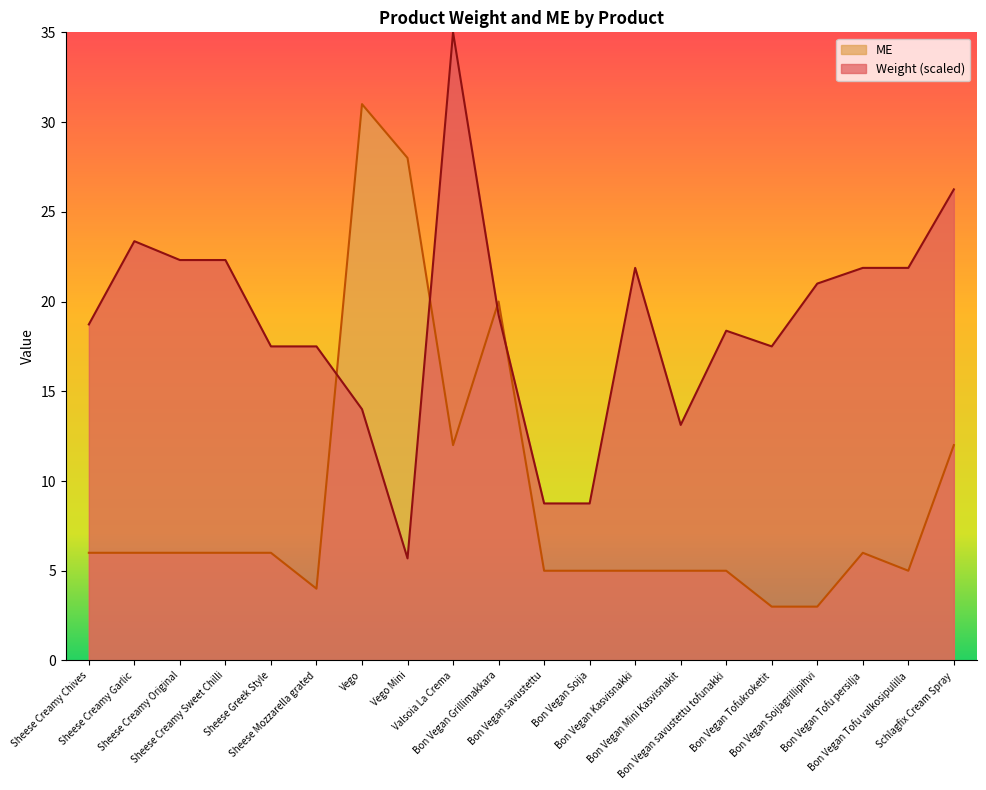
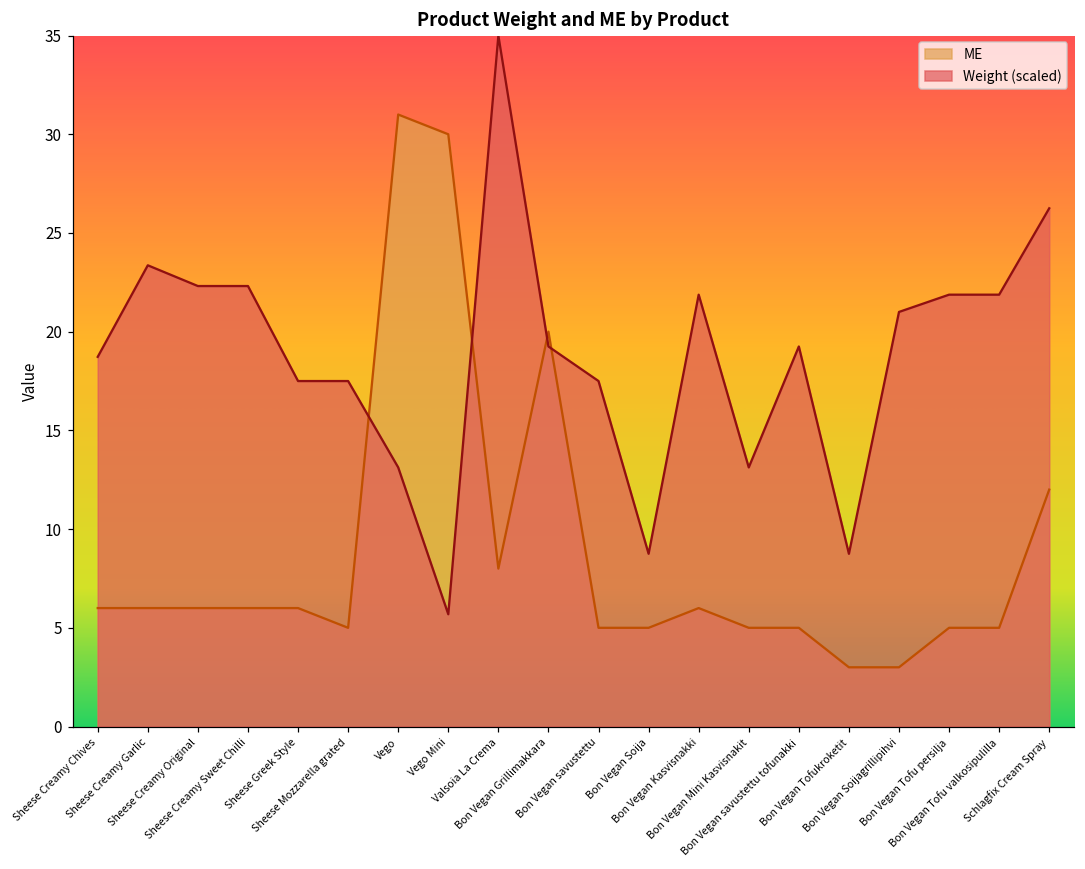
ME, Sheese Mozzarella grated: 4 -> 5
Weight (scaled), Vego: 14.0 -> 13.1
ME, Vego Mini: 28 -> 30
ME, Valsoia La Crema: 12 -> 8
Weight (scaled), Bon Vegan savustettu: 8.8 -> 17.5
ME, Bon Vegan Kasvisnakki: 5 -> 6
Weight (scaled), Bon Vegan savustettu tofunakki: 18.4 -> 19.3
Weight (scaled), Bon Vegan Tofukroketit: 17.5 -> 8.8
ME, Bon Vegan Tofu persilja: 6 -> 5
